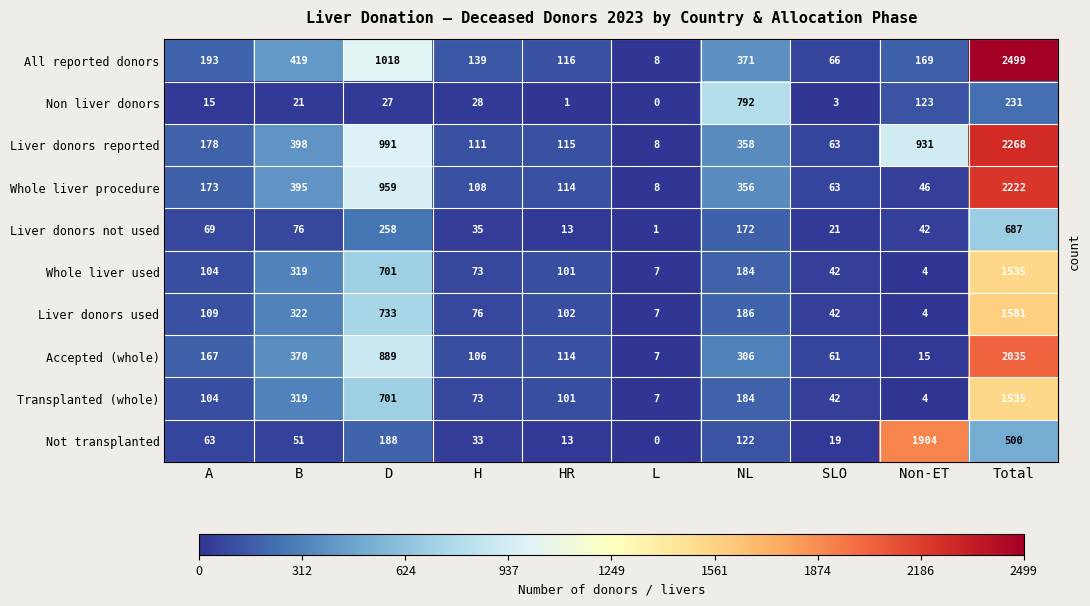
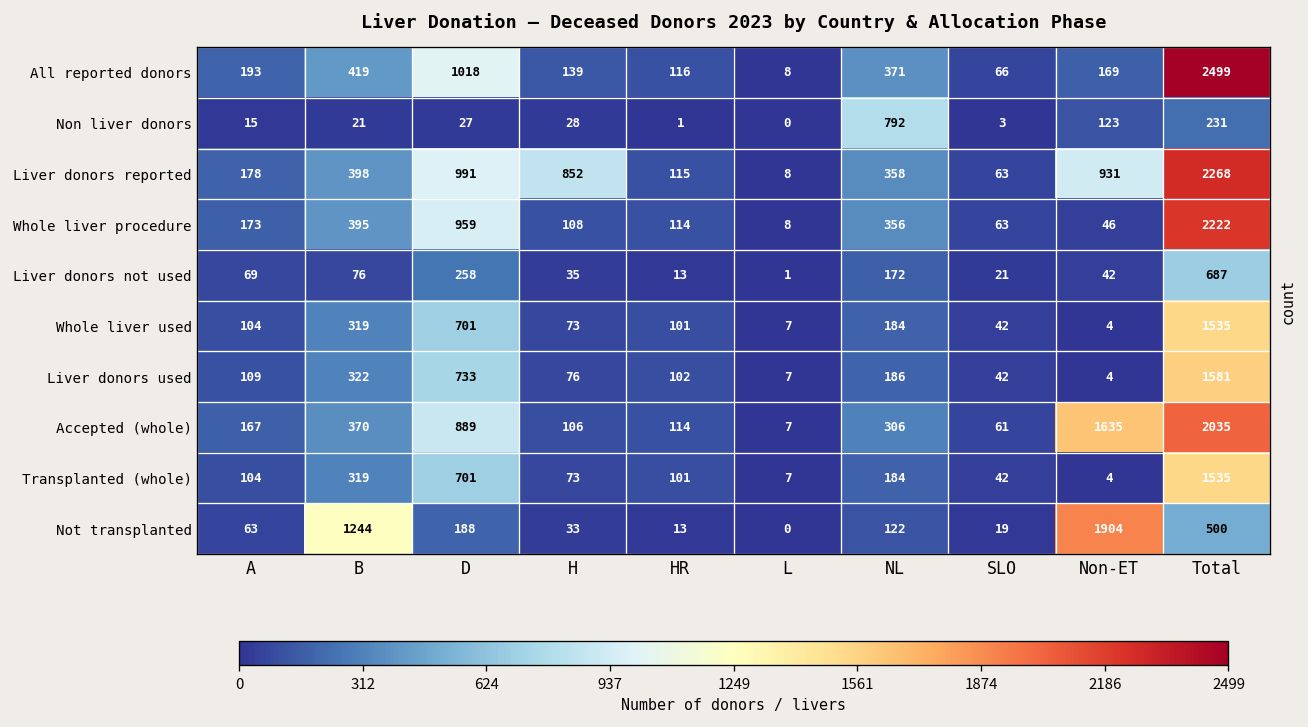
Liver donors reported, H: 111 -> 852
Accepted (whole), Non-ET: 15 -> 1635
Not transplanted, B: 51 -> 1244
